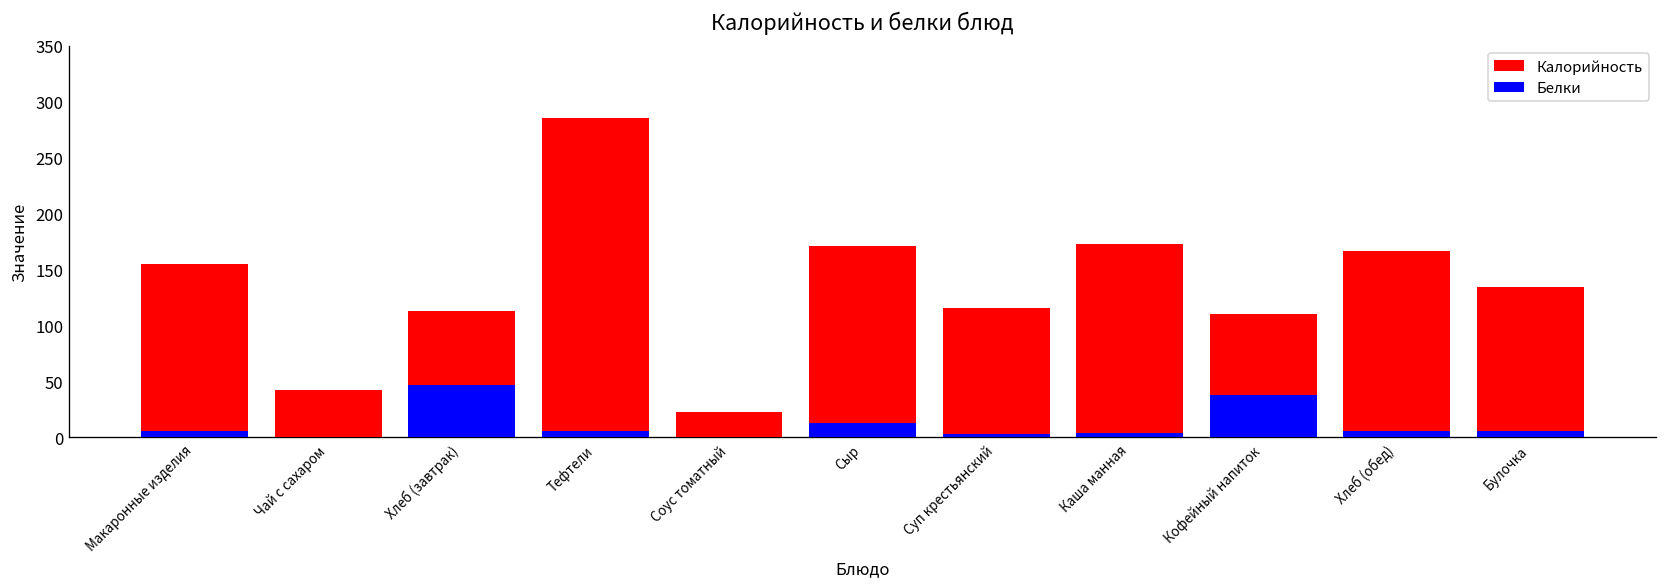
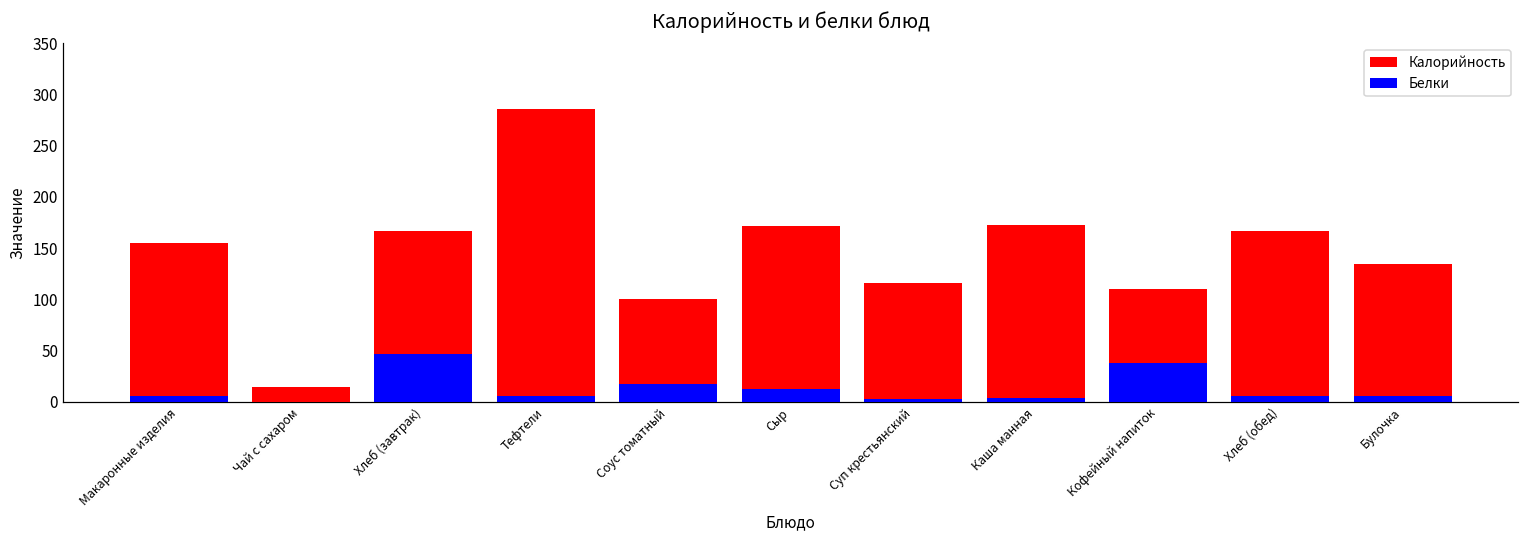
Калорийность, Чай с сахаром: 40 -> 10
Калорийность, Хлеб (завтрак): 110 -> 170
Калорийность, Соус томатный: 20 -> 100
Белки, Соус томатный: 0 -> 20
